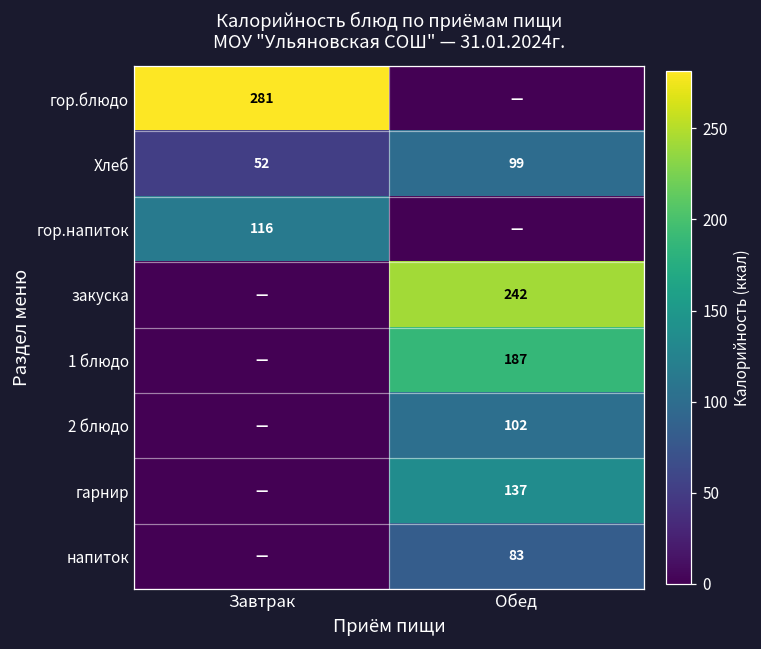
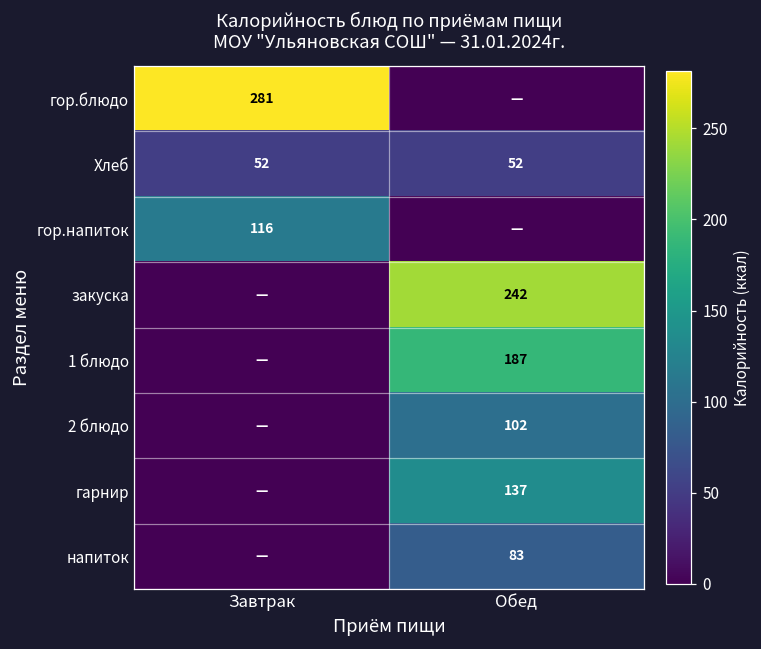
Хлеб, Обед: 99 -> 52
